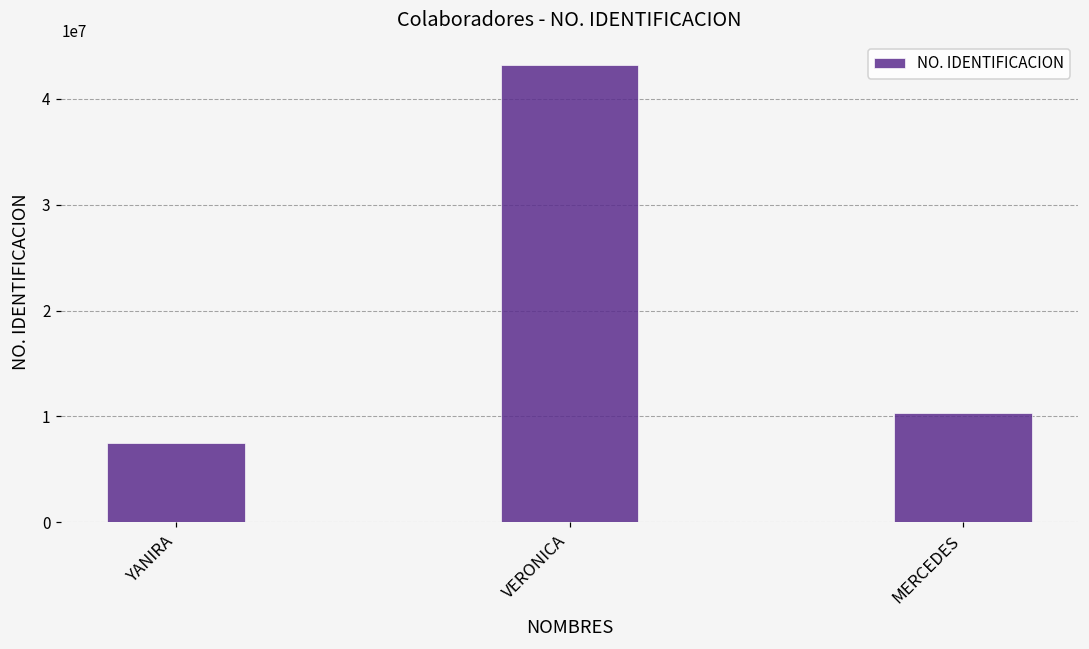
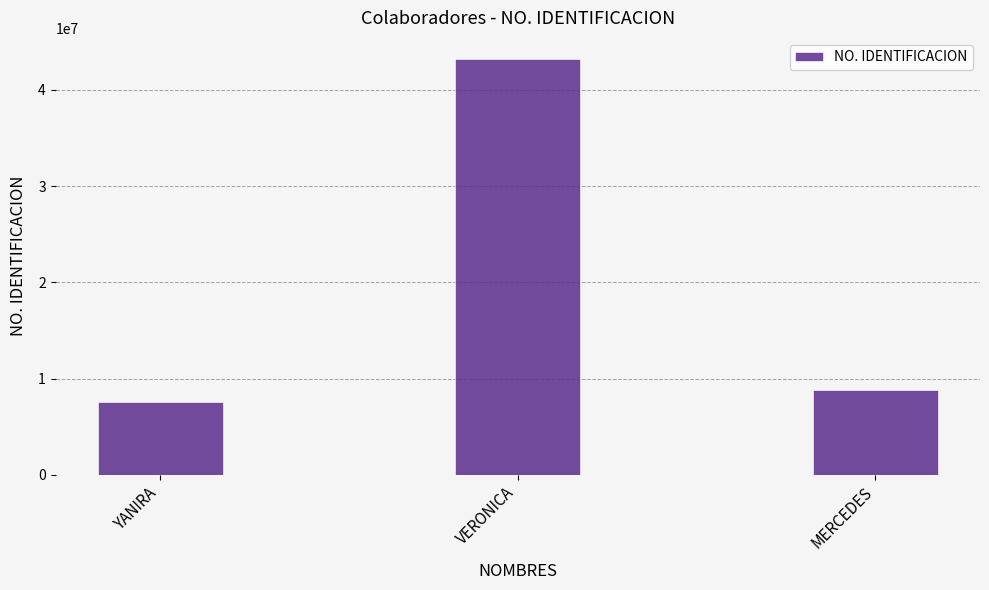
MERCEDES: 10000000 -> 9000000
